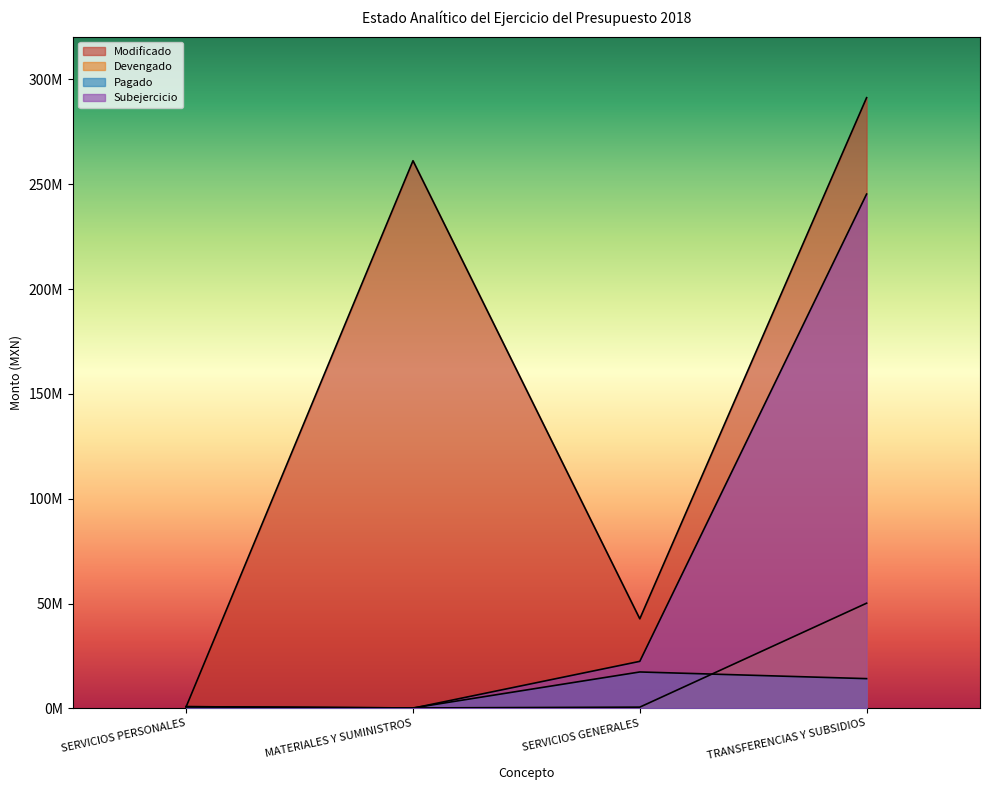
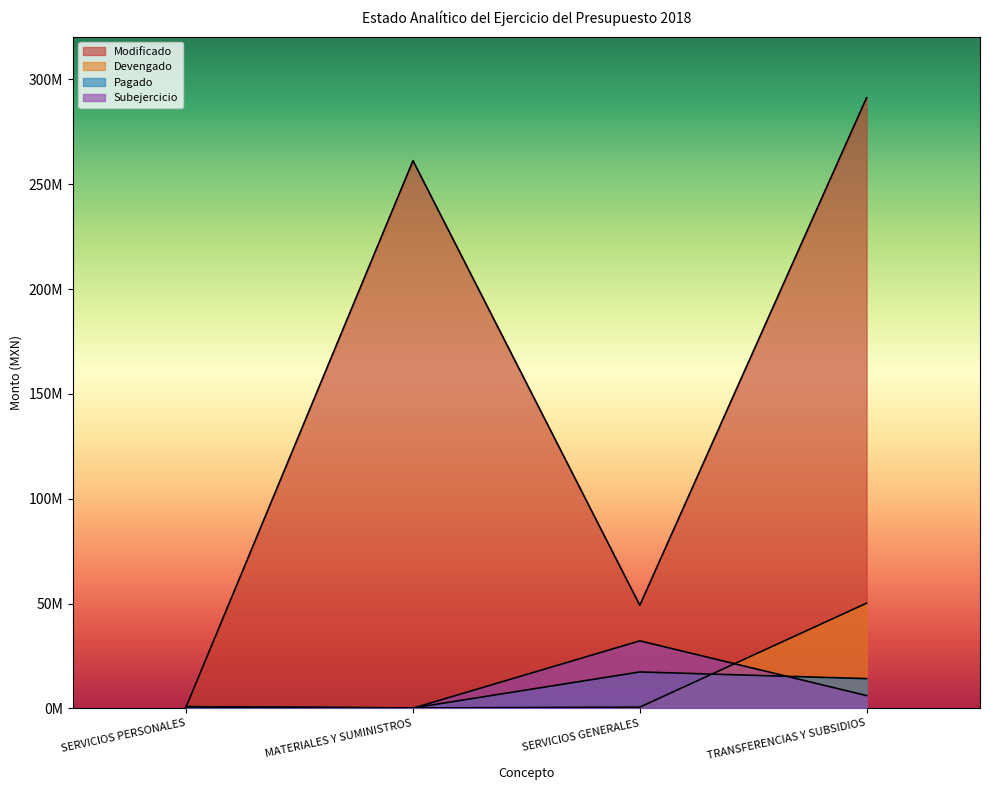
Modificado, SERVICIOS GENERALES: 43000000 -> 49000000
Subejercicio, SERVICIOS GENERALES: 22000000 -> 32000000
Subejercicio, TRANSFERENCIAS Y SUBSIDIOS: 245000000 -> 6000000
